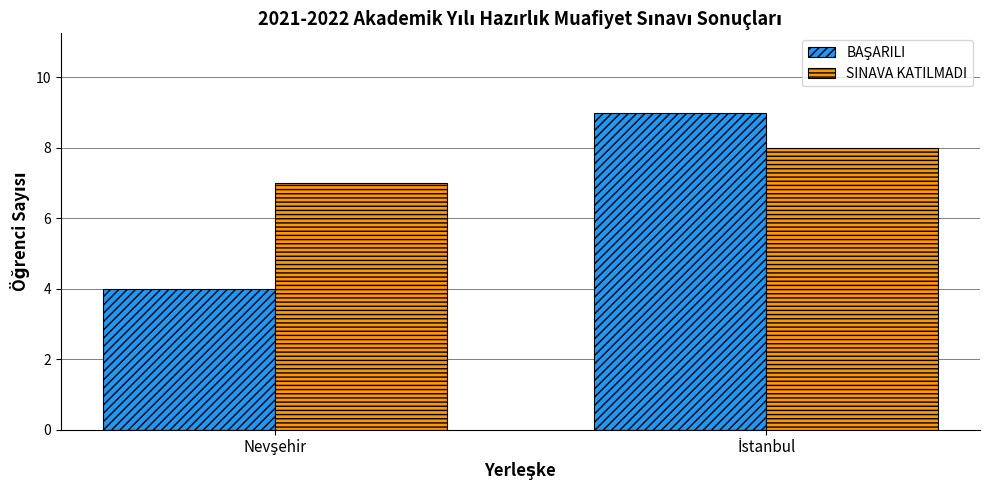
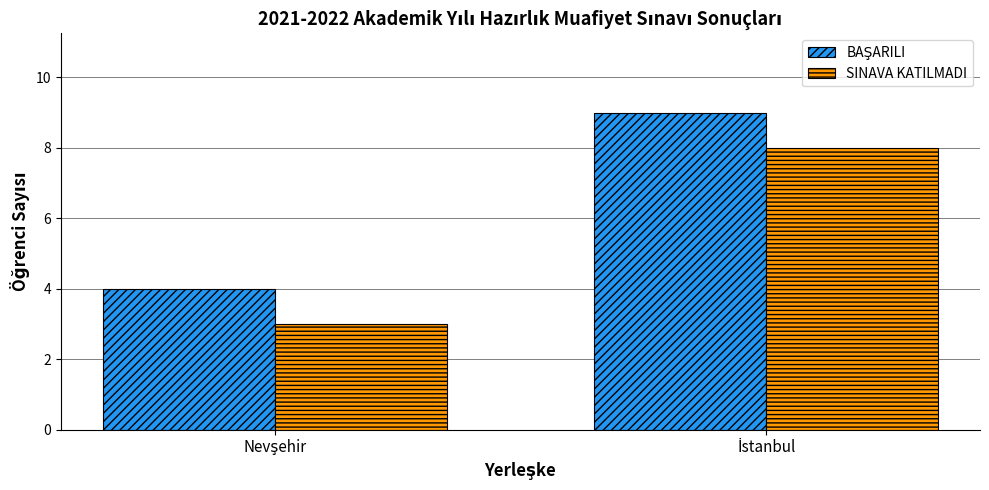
SINAVA KATILMADI, Nevşehir: 7 -> 3
